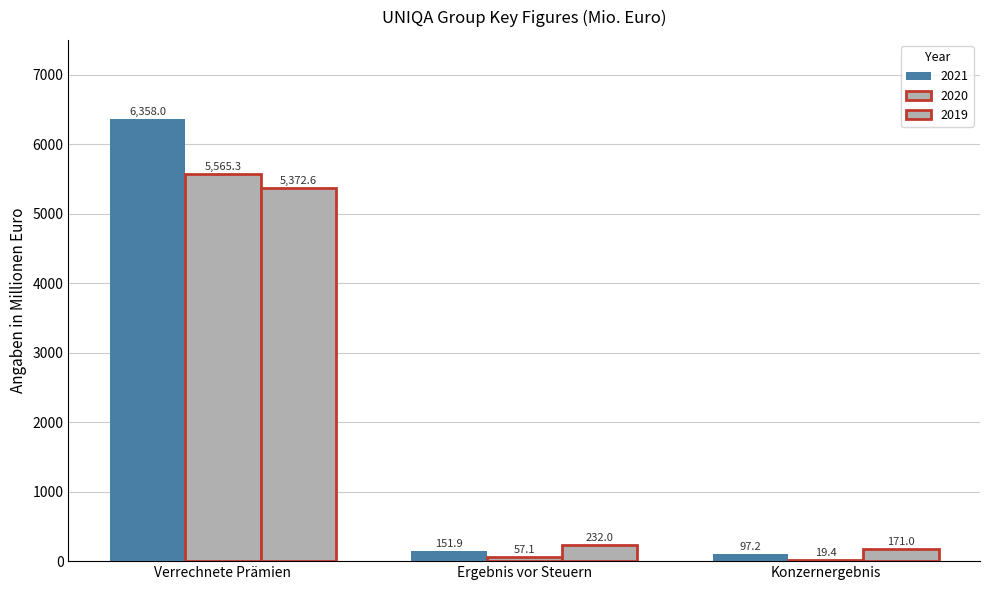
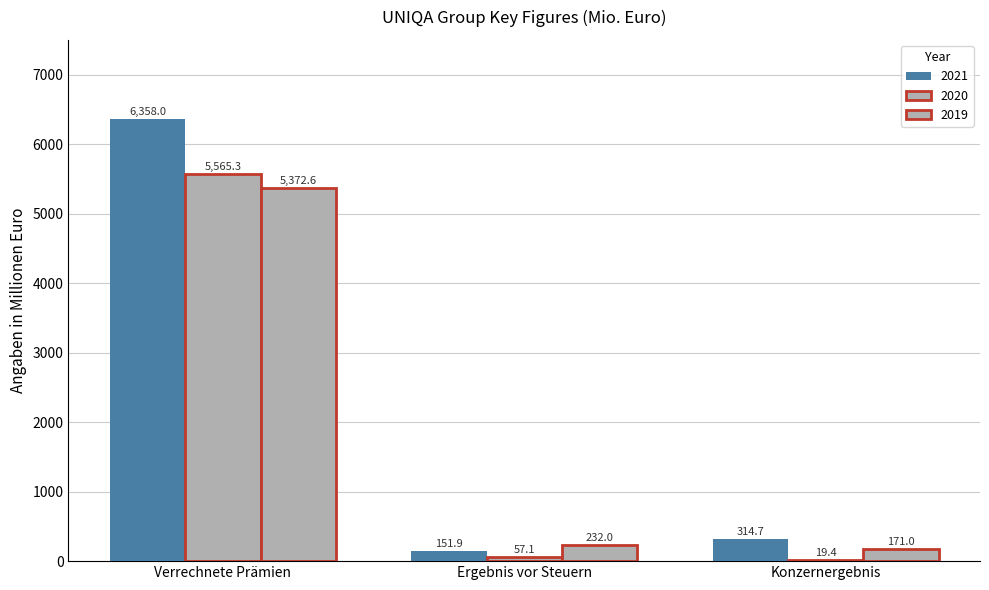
2021, Konzernergebnis: 97.2 -> 314.7
